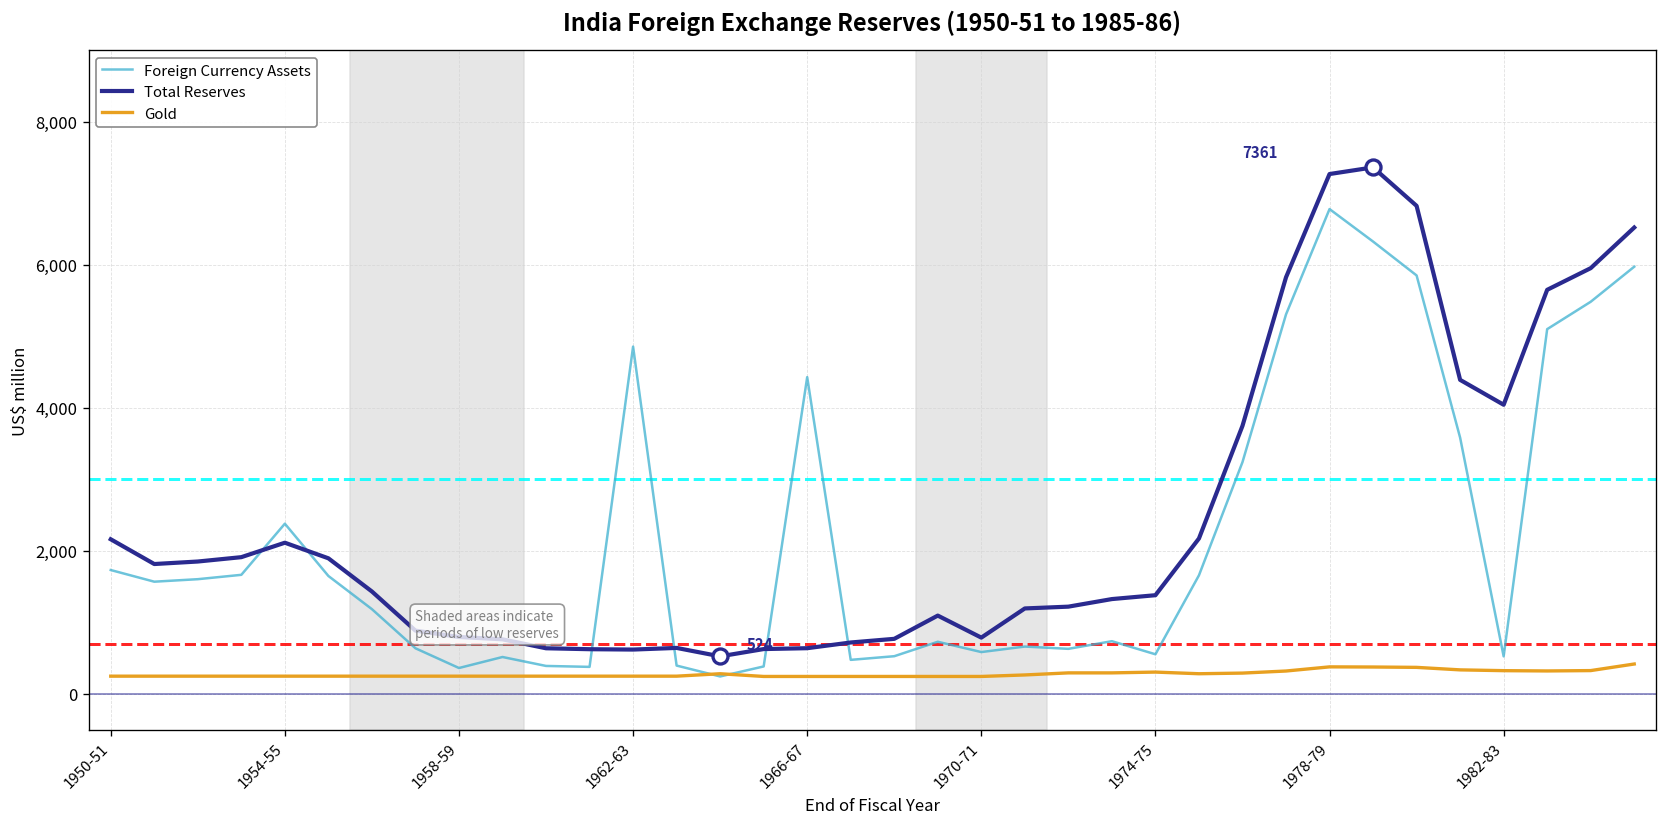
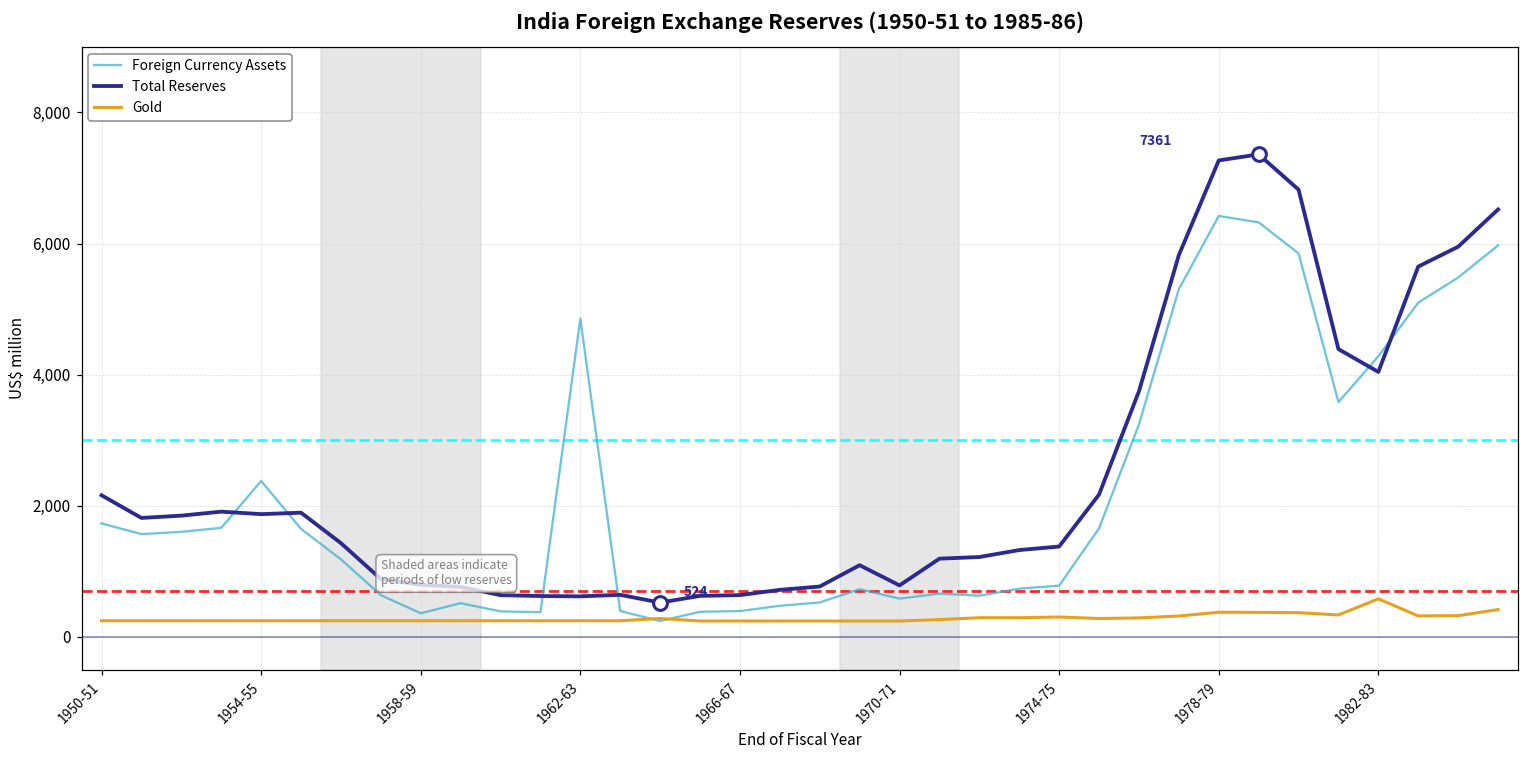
Total Reserves, 1954-55: 2,100 -> 1,900
Foreign Currency Assets, 1966-67: 4,400 -> 400
Foreign Currency Assets, 1974-75: 600 -> 800
Foreign Currency Assets, 1978-79: 6,800 -> 6,400
Foreign Currency Assets, 1982-83: 500 -> 4,300
Gold, 1982-83: 300 -> 600
